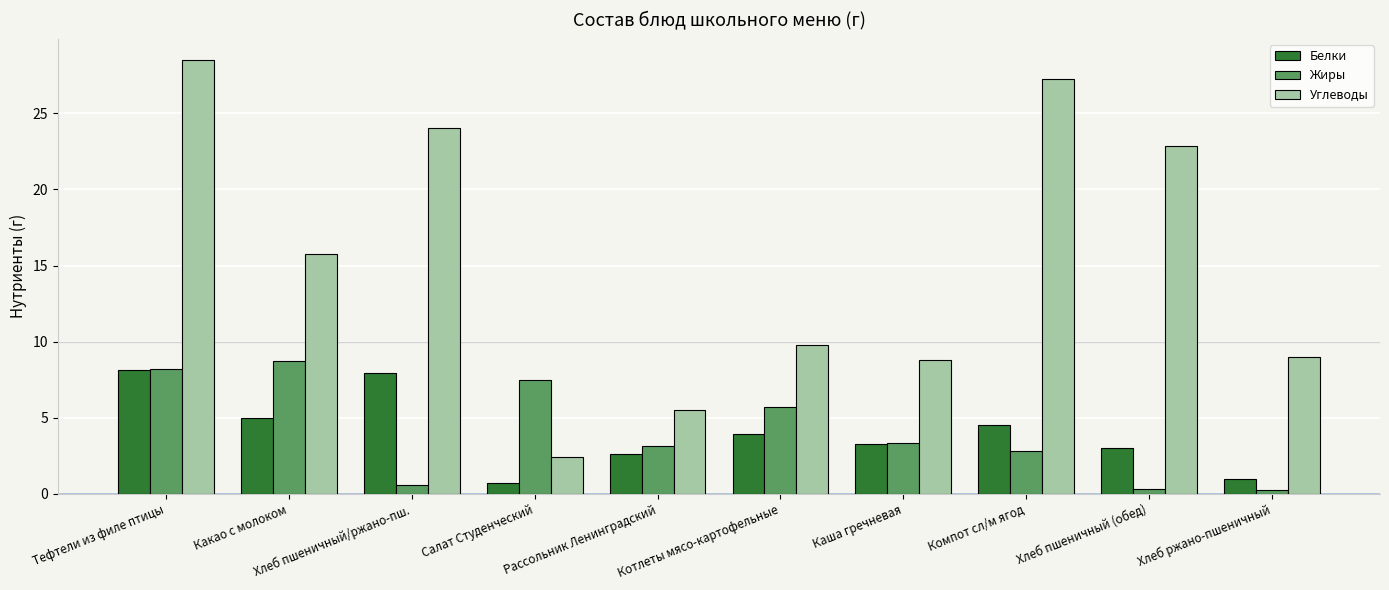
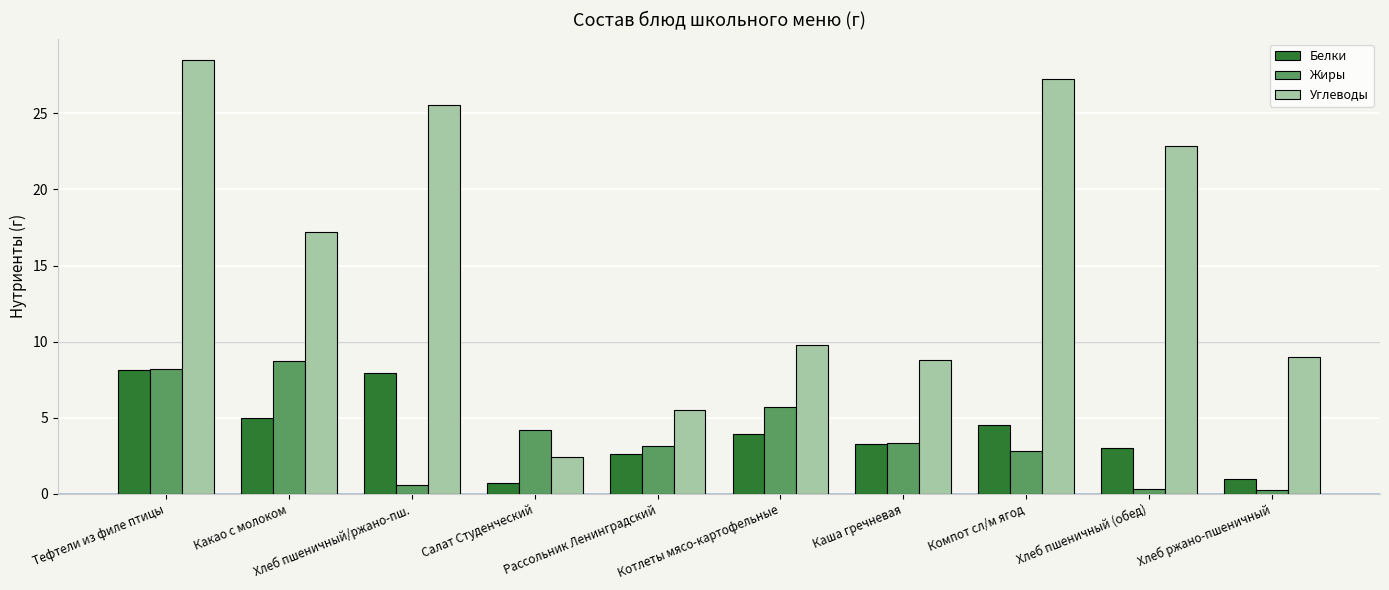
Углеводы, Какао с молоком: 15.8 -> 17.2
Углеводы, Хлеб пшеничный/ржано-пш.: 24.1 -> 25.6
Жиры, Салат Студенческий: 7.5 -> 4.2
